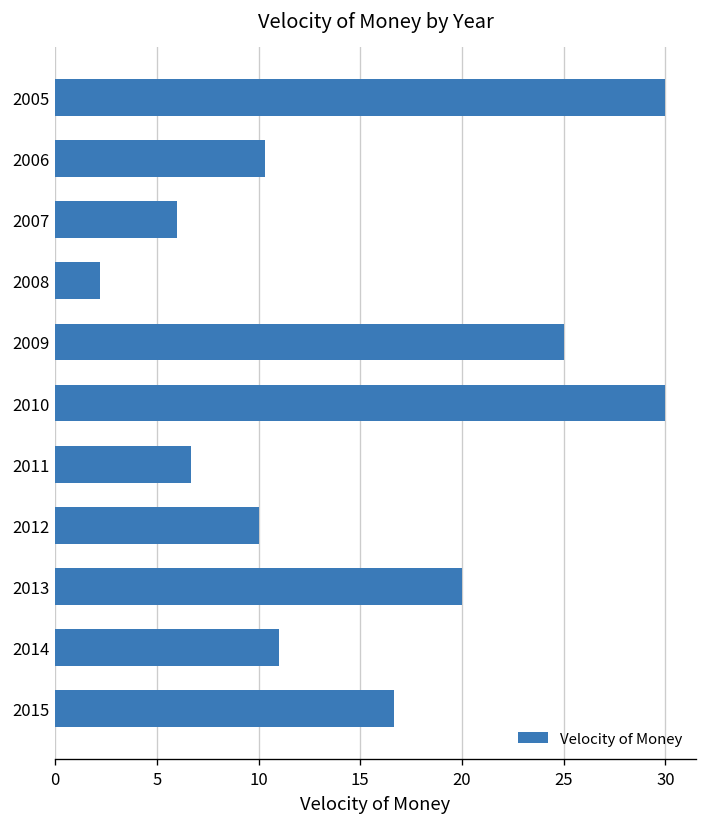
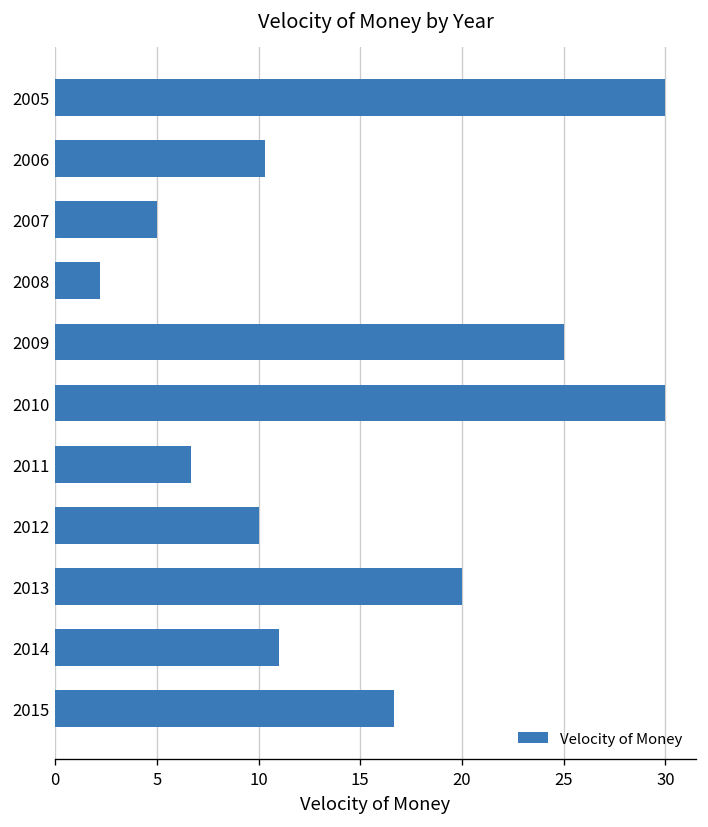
2007: 6 -> 5
